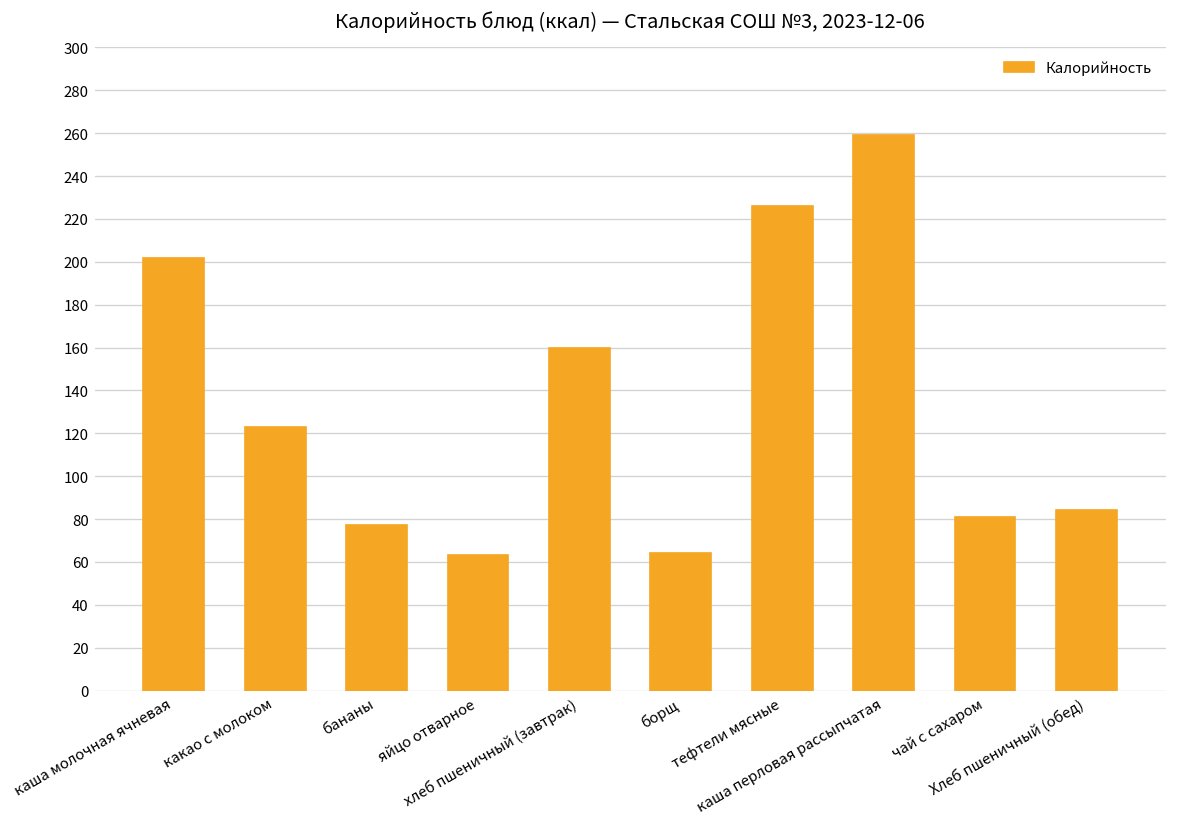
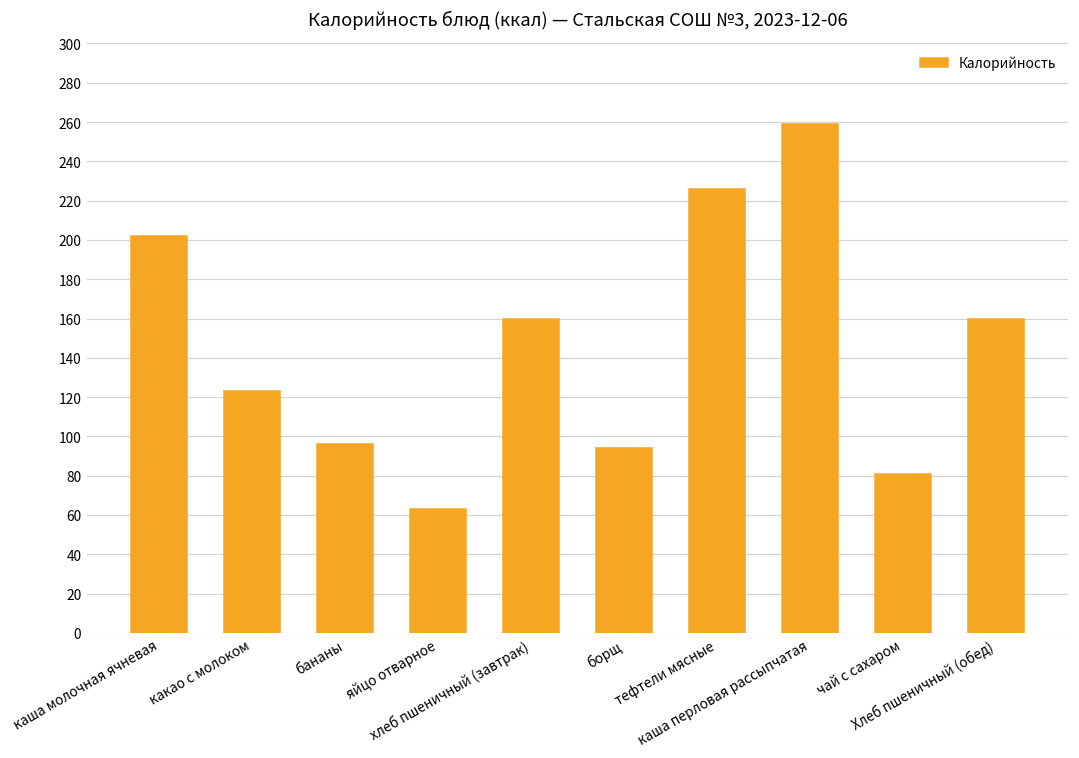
бананы: 77 -> 96
борщ: 64 -> 94
Хлеб пшеничный (обед): 84 -> 160
